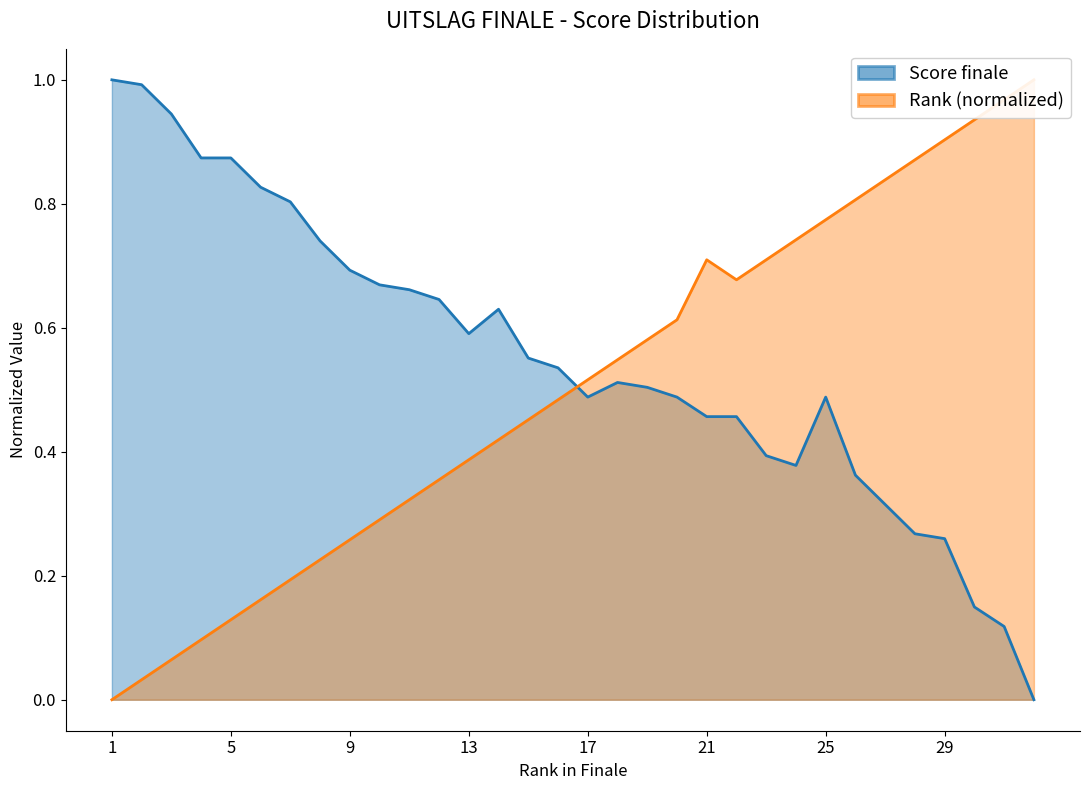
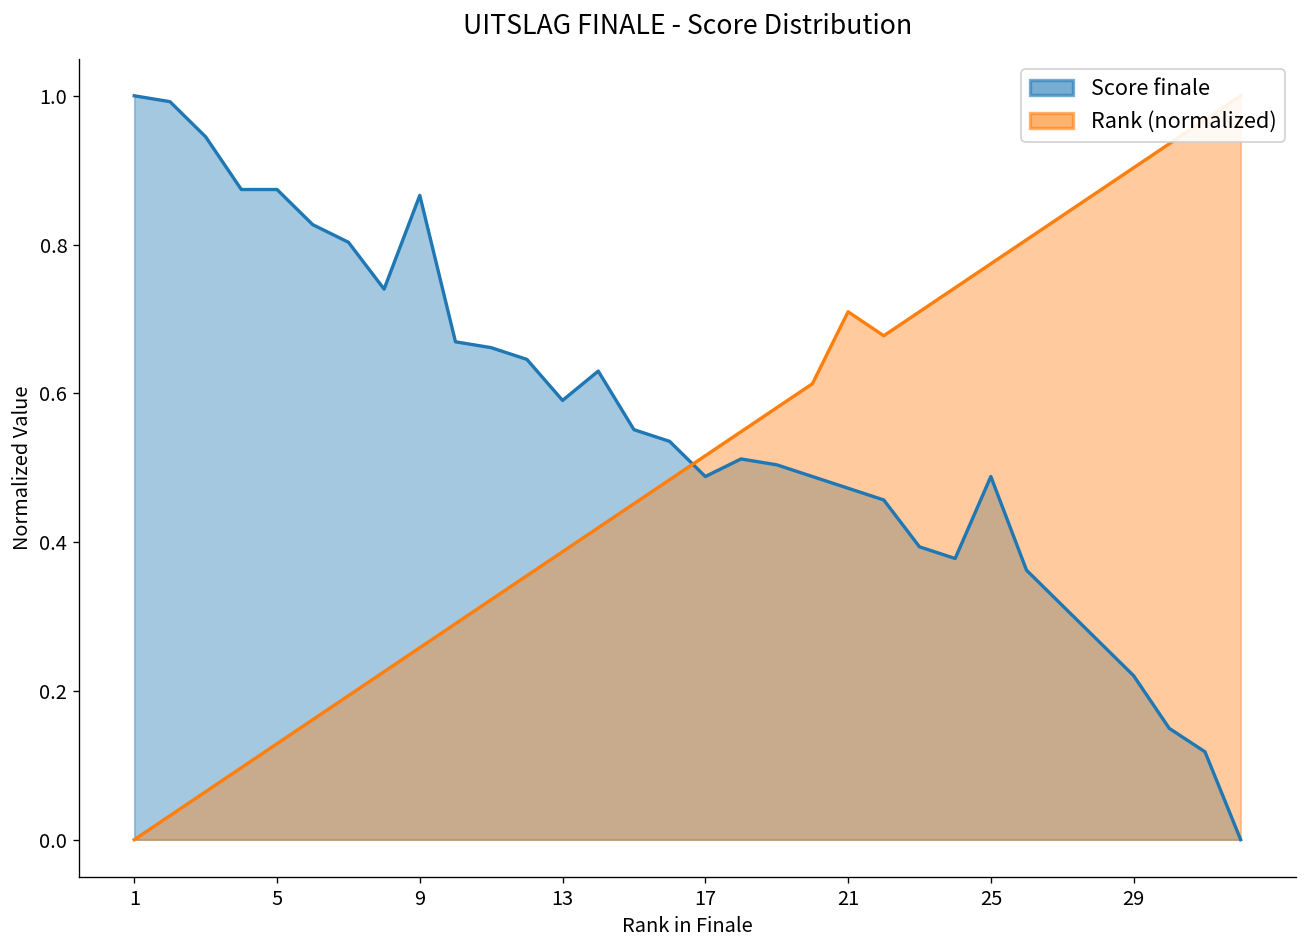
Score finale, 9: 0.69 -> 0.87
Score finale, 21: 0.46 -> 0.47
Score finale, 29: 0.26 -> 0.22
